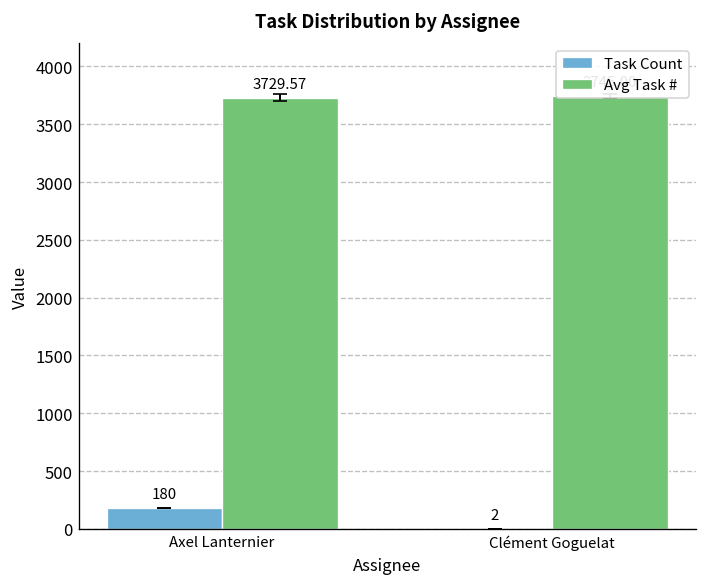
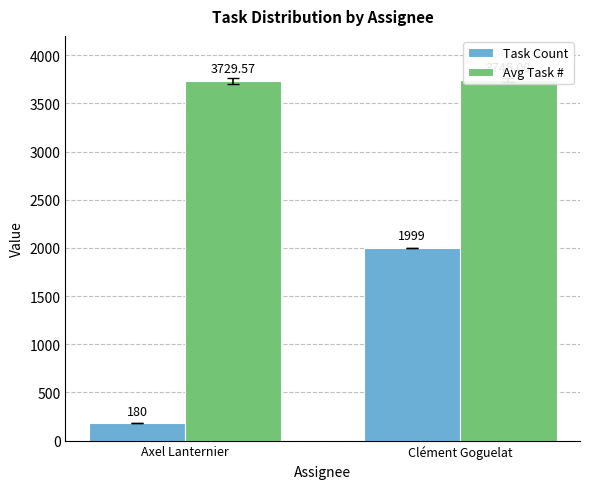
Task Count, Clément Goguelat: 2 -> 1999
